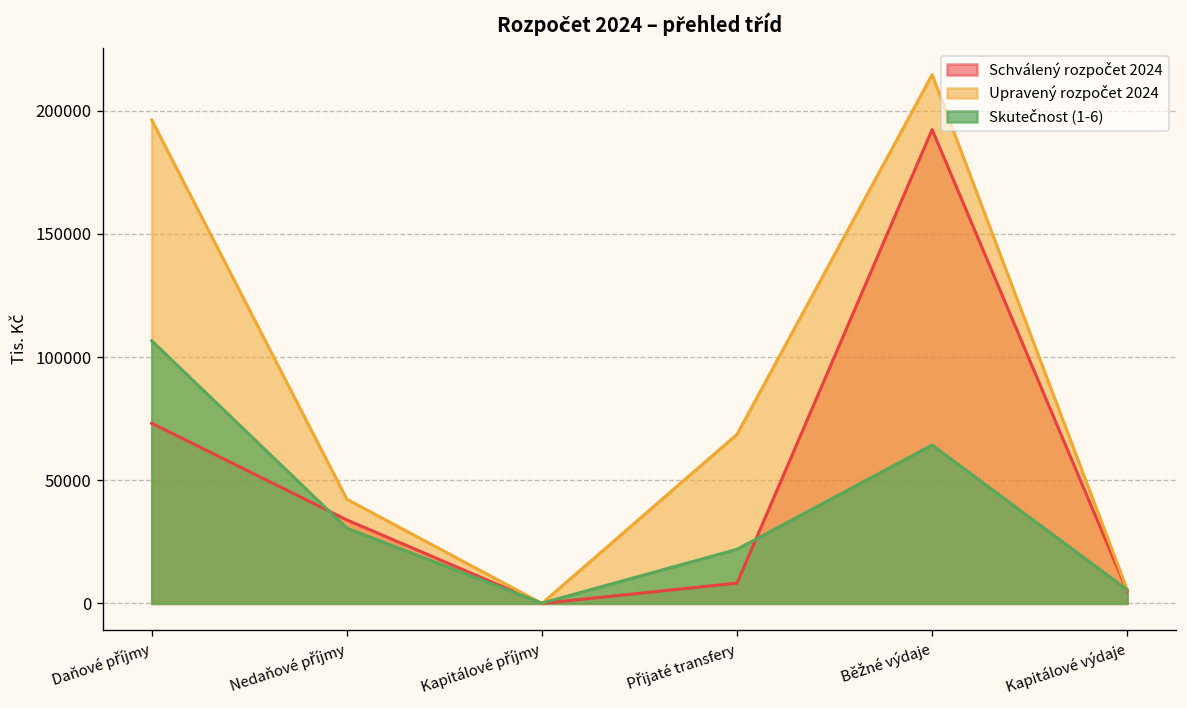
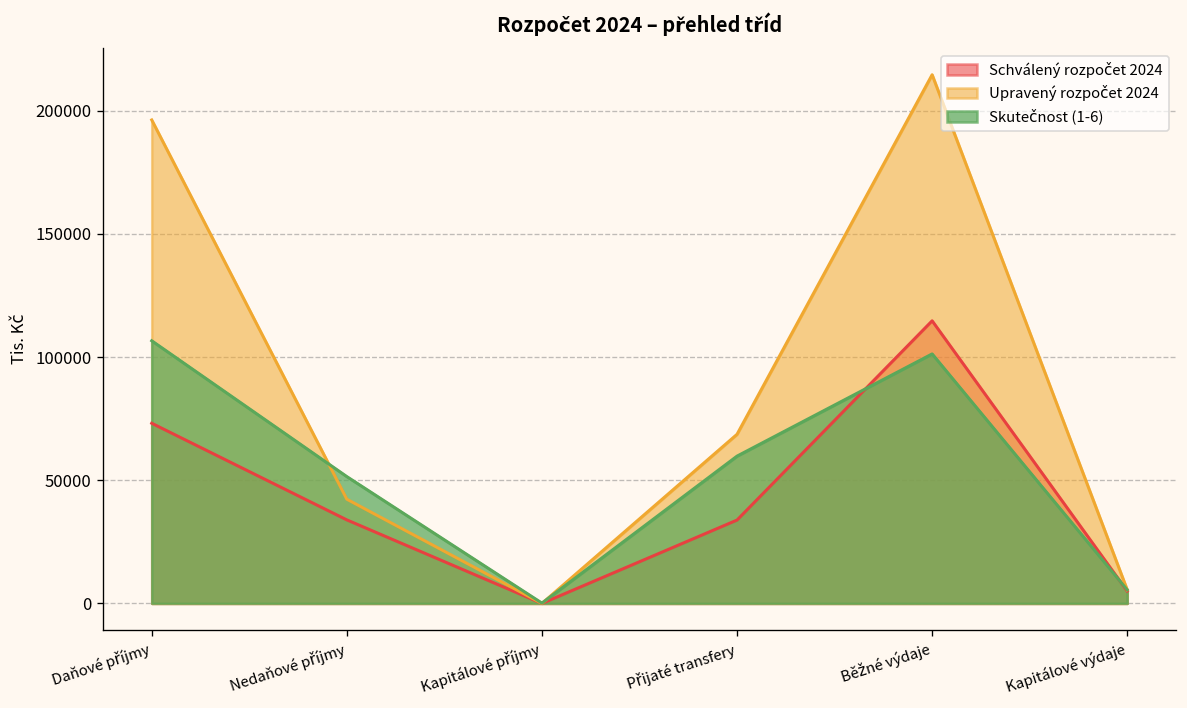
Skutečnost (1-6), Nedaňové příjmy: 31000 -> 51000
Schválený rozpočet 2024, Přijaté transfery: 8000 -> 34000
Skutečnost (1-6), Přijaté transfery: 22000 -> 60000
Schválený rozpočet 2024, Běžné výdaje: 192000 -> 115000
Skutečnost (1-6), Běžné výdaje: 64000 -> 101000
